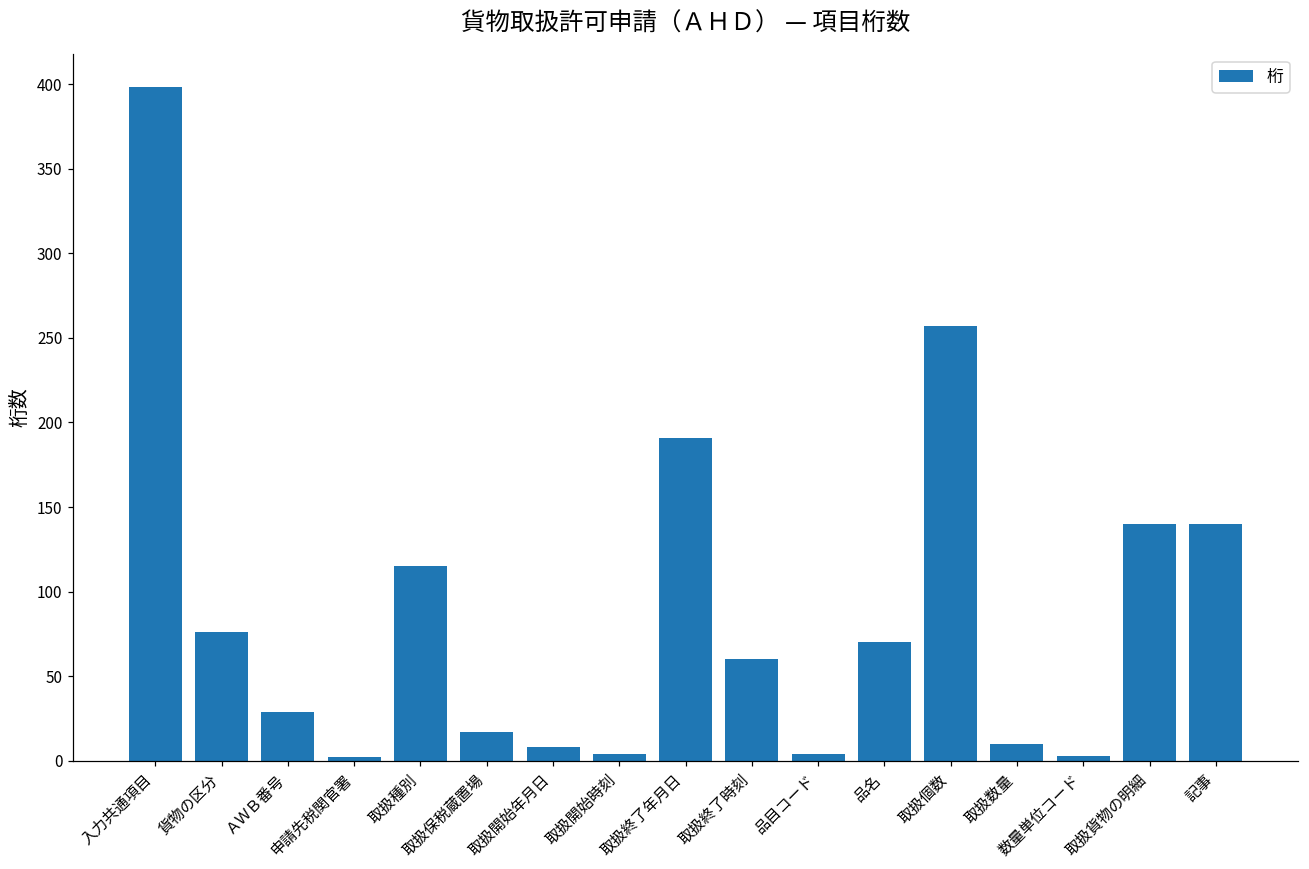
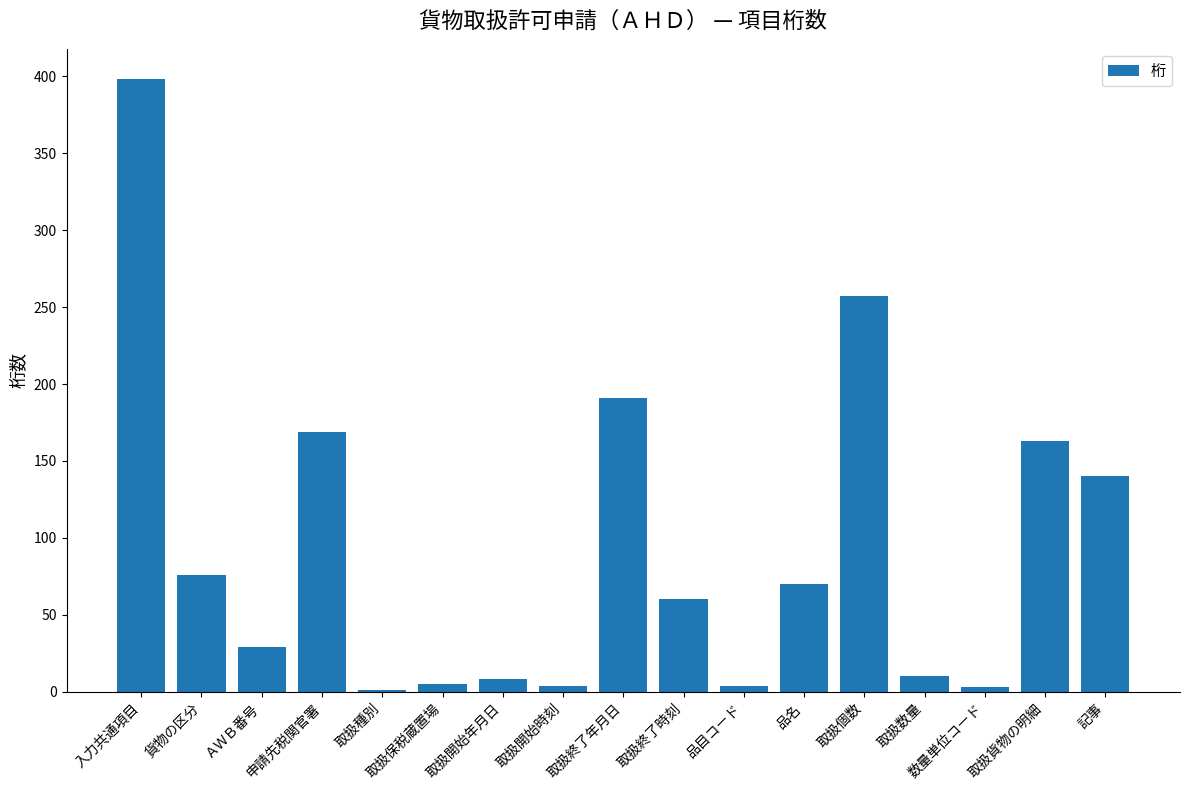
申請先税関官署: 2 -> 169
取扱種別: 115 -> 1
取扱保税蔵置場: 17 -> 5
取扱貨物の明細: 140 -> 163
